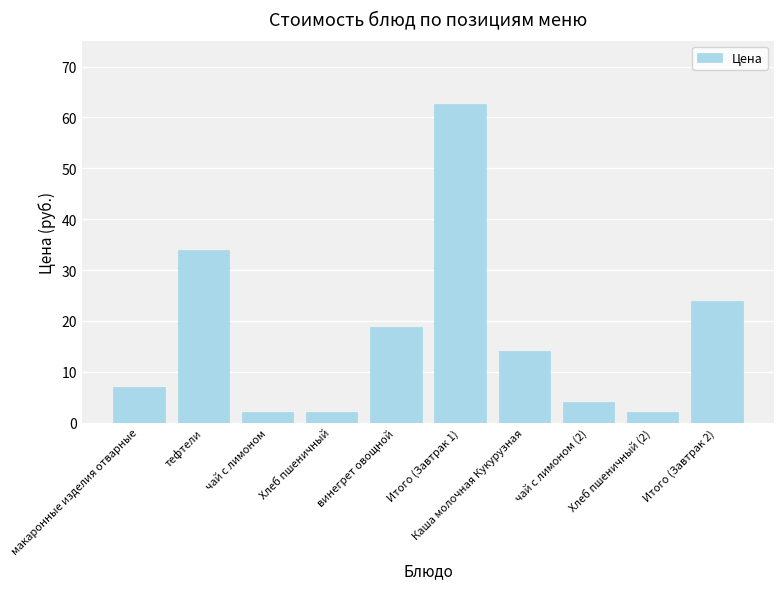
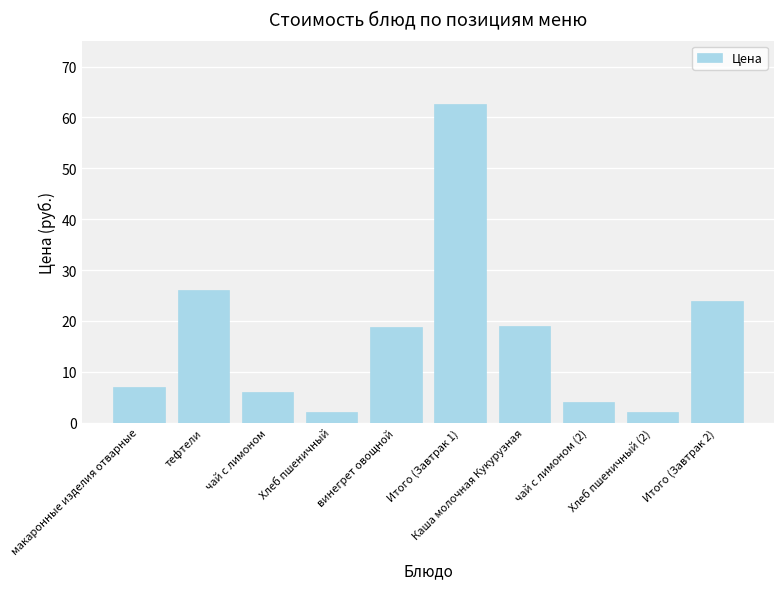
тефтели: 34 -> 26
чай с лимоном: 2 -> 6
Каша молочная Кукурузная: 14 -> 19
